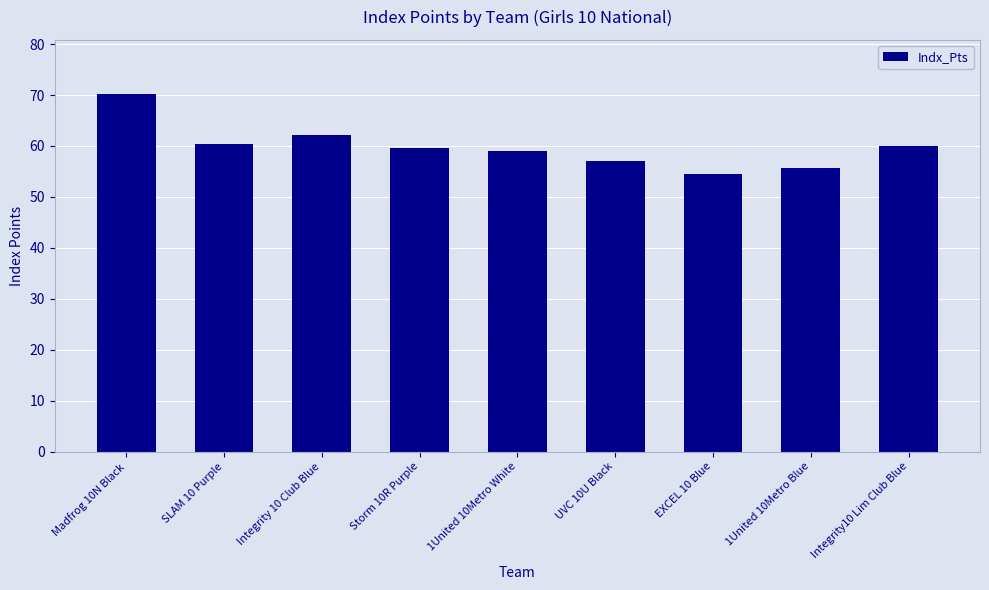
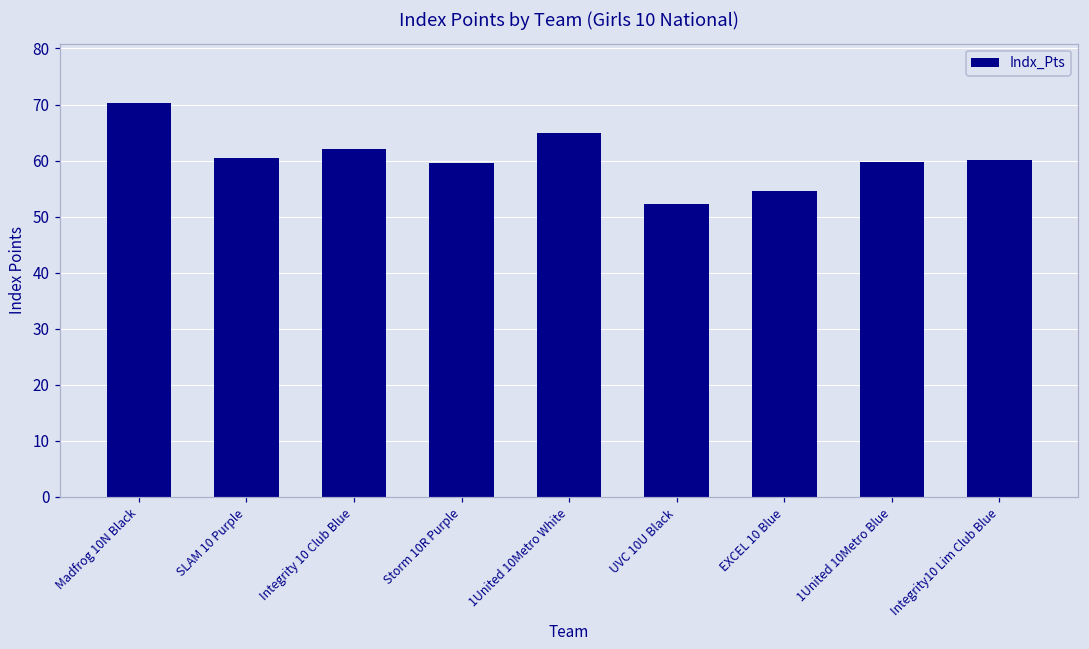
1United 10Metro White: 59 -> 65
UVC 10U Black: 57 -> 52
1United 10Metro Blue: 56 -> 60
